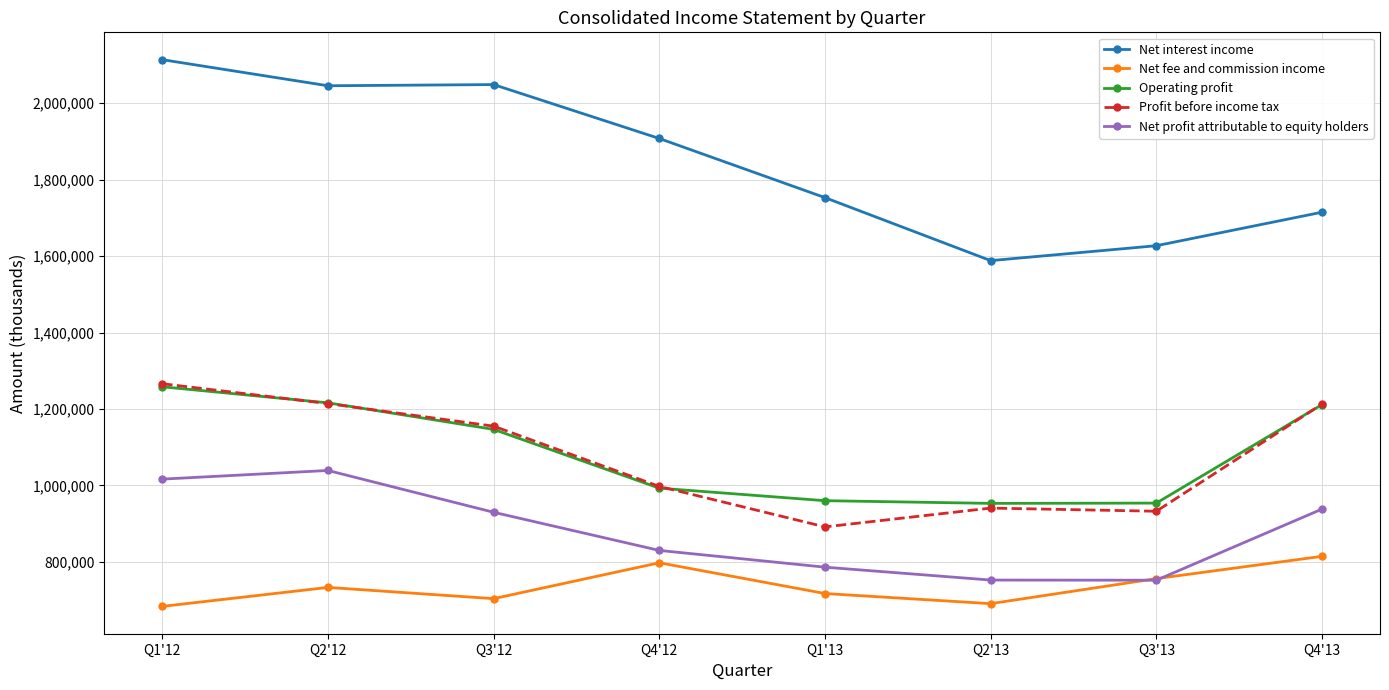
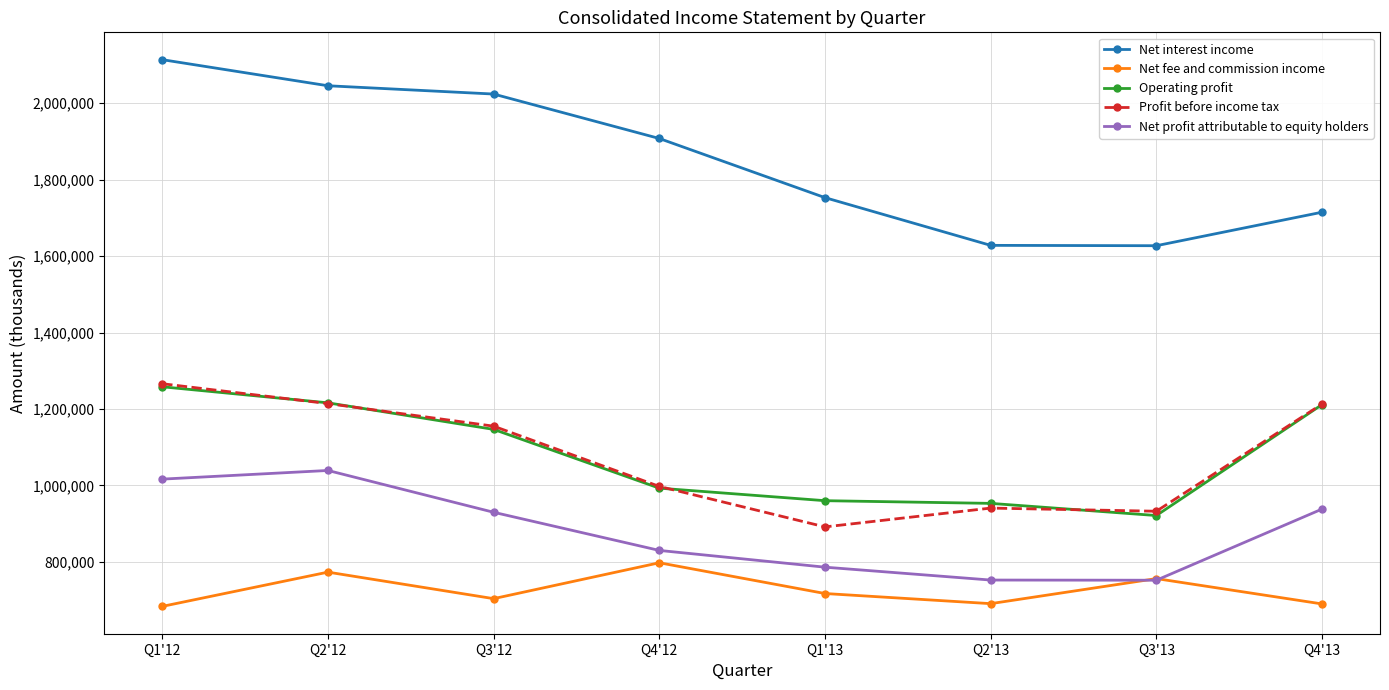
Net fee and commission income, Q2'12: 730,000 -> 770,000
Net interest income, Q3'12: 2,050,000 -> 2,020,000
Net interest income, Q2'13: 1,590,000 -> 1,630,000
Operating profit, Q3'13: 950,000 -> 920,000
Net fee and commission income, Q4'13: 810,000 -> 690,000
